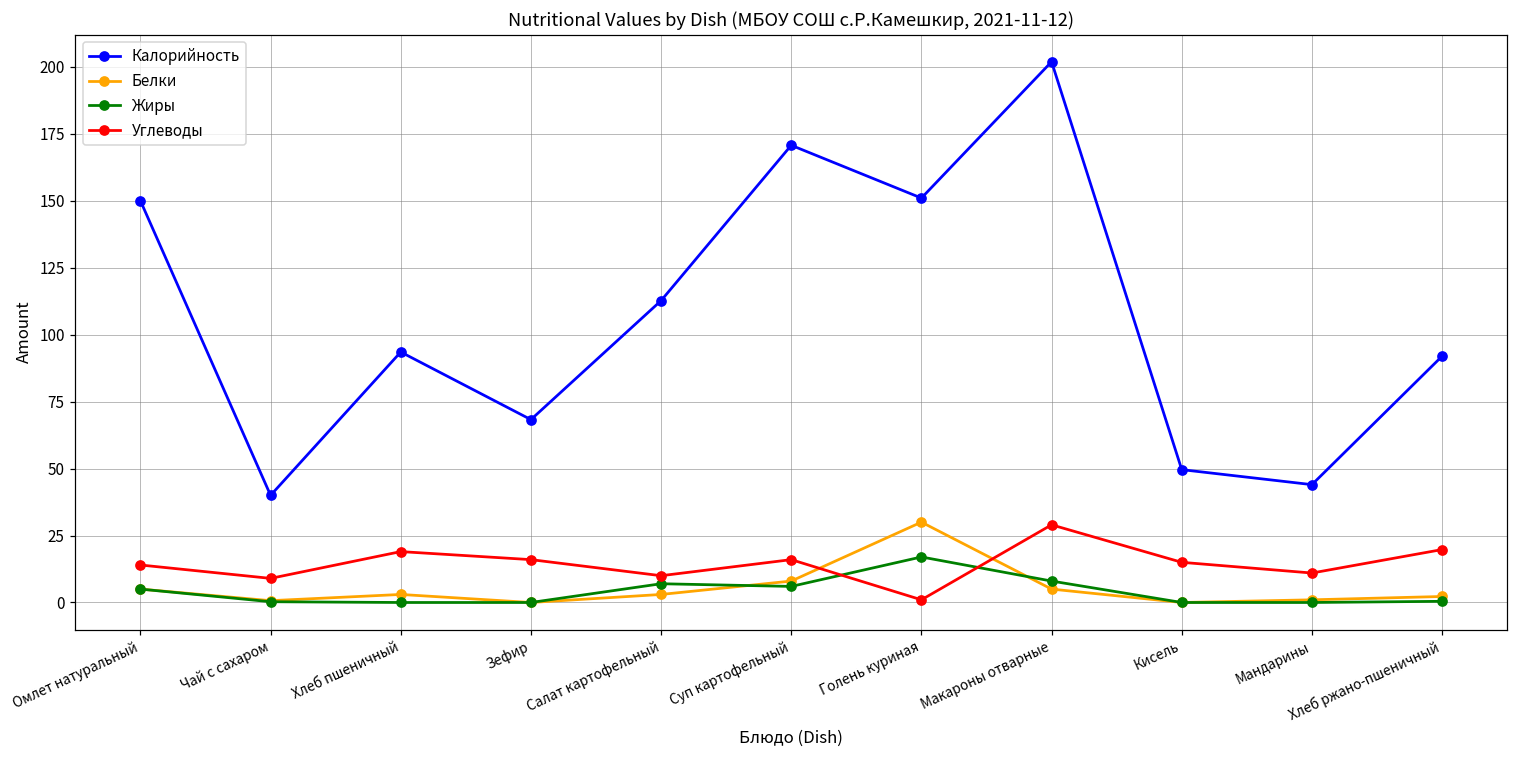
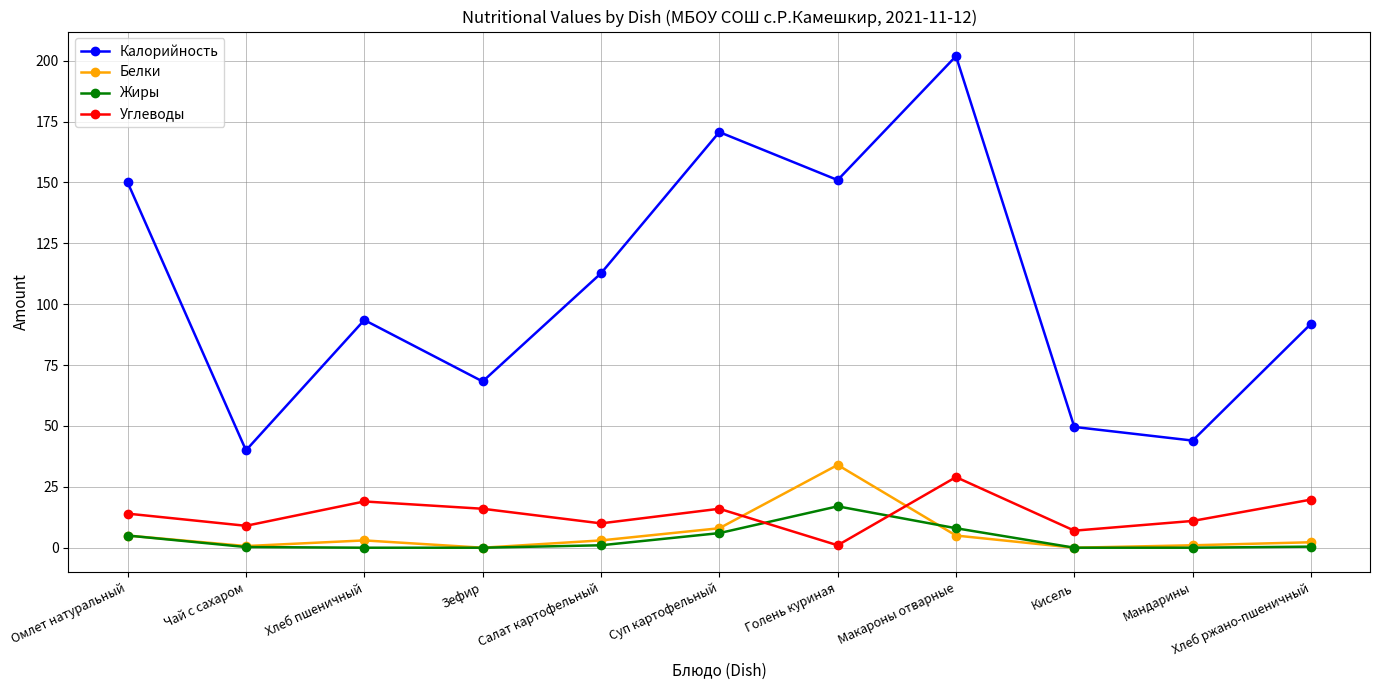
Жиры, Салат картофельный: 7 -> 1
Белки, Голень куриная: 30 -> 34
Углеводы, Кисель: 15 -> 7
